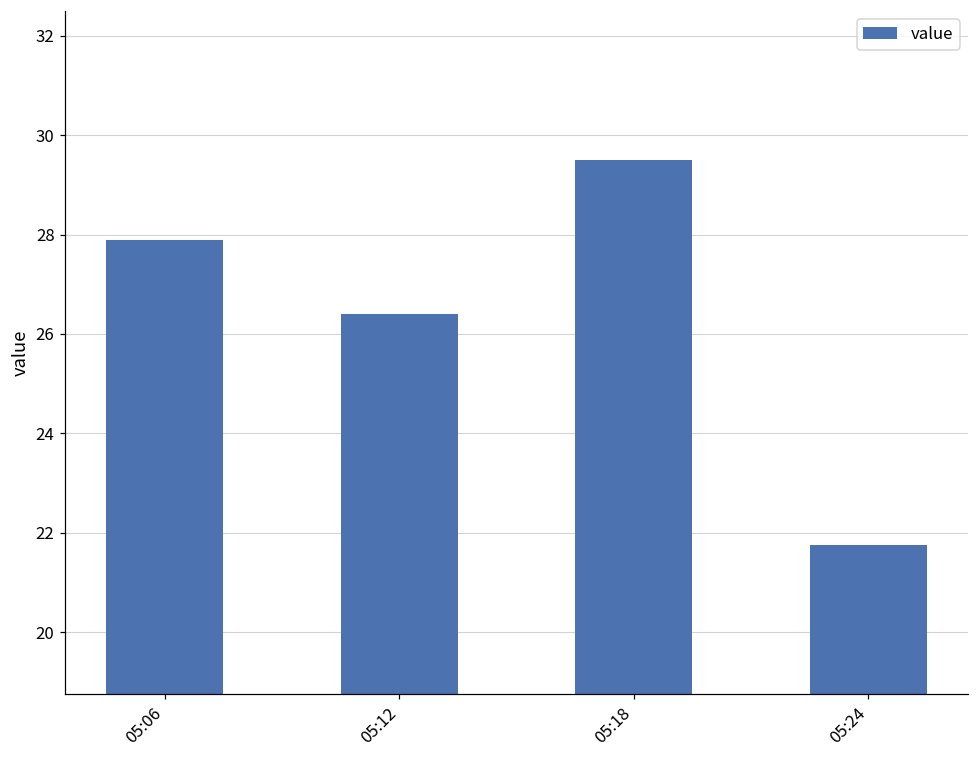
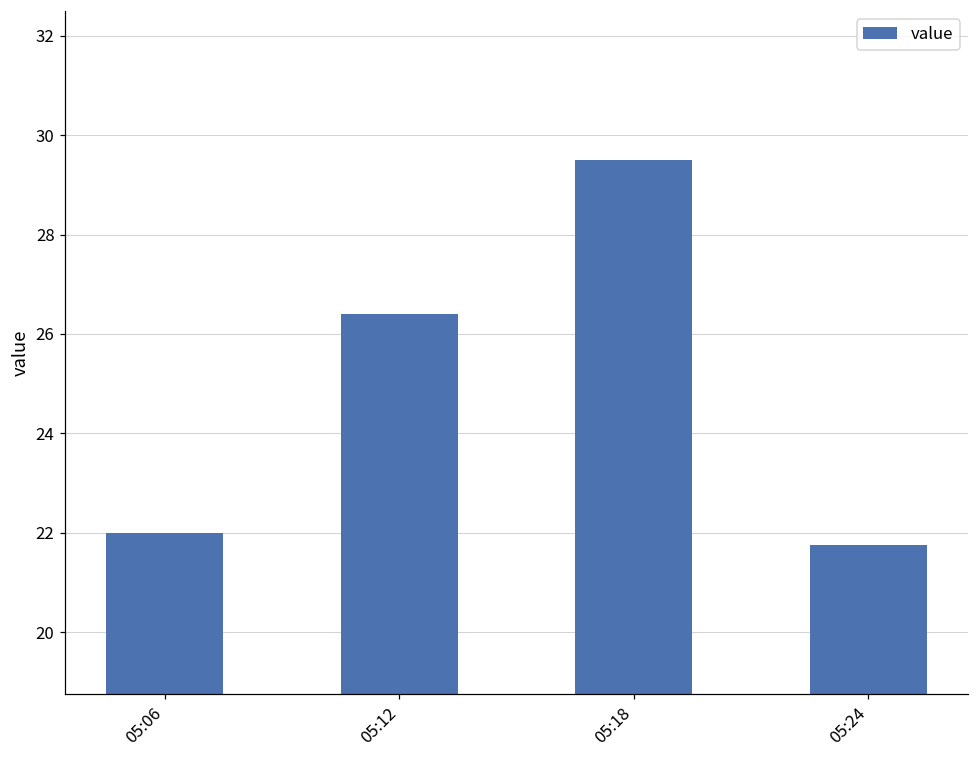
05:06: 27.9 -> 22.0
